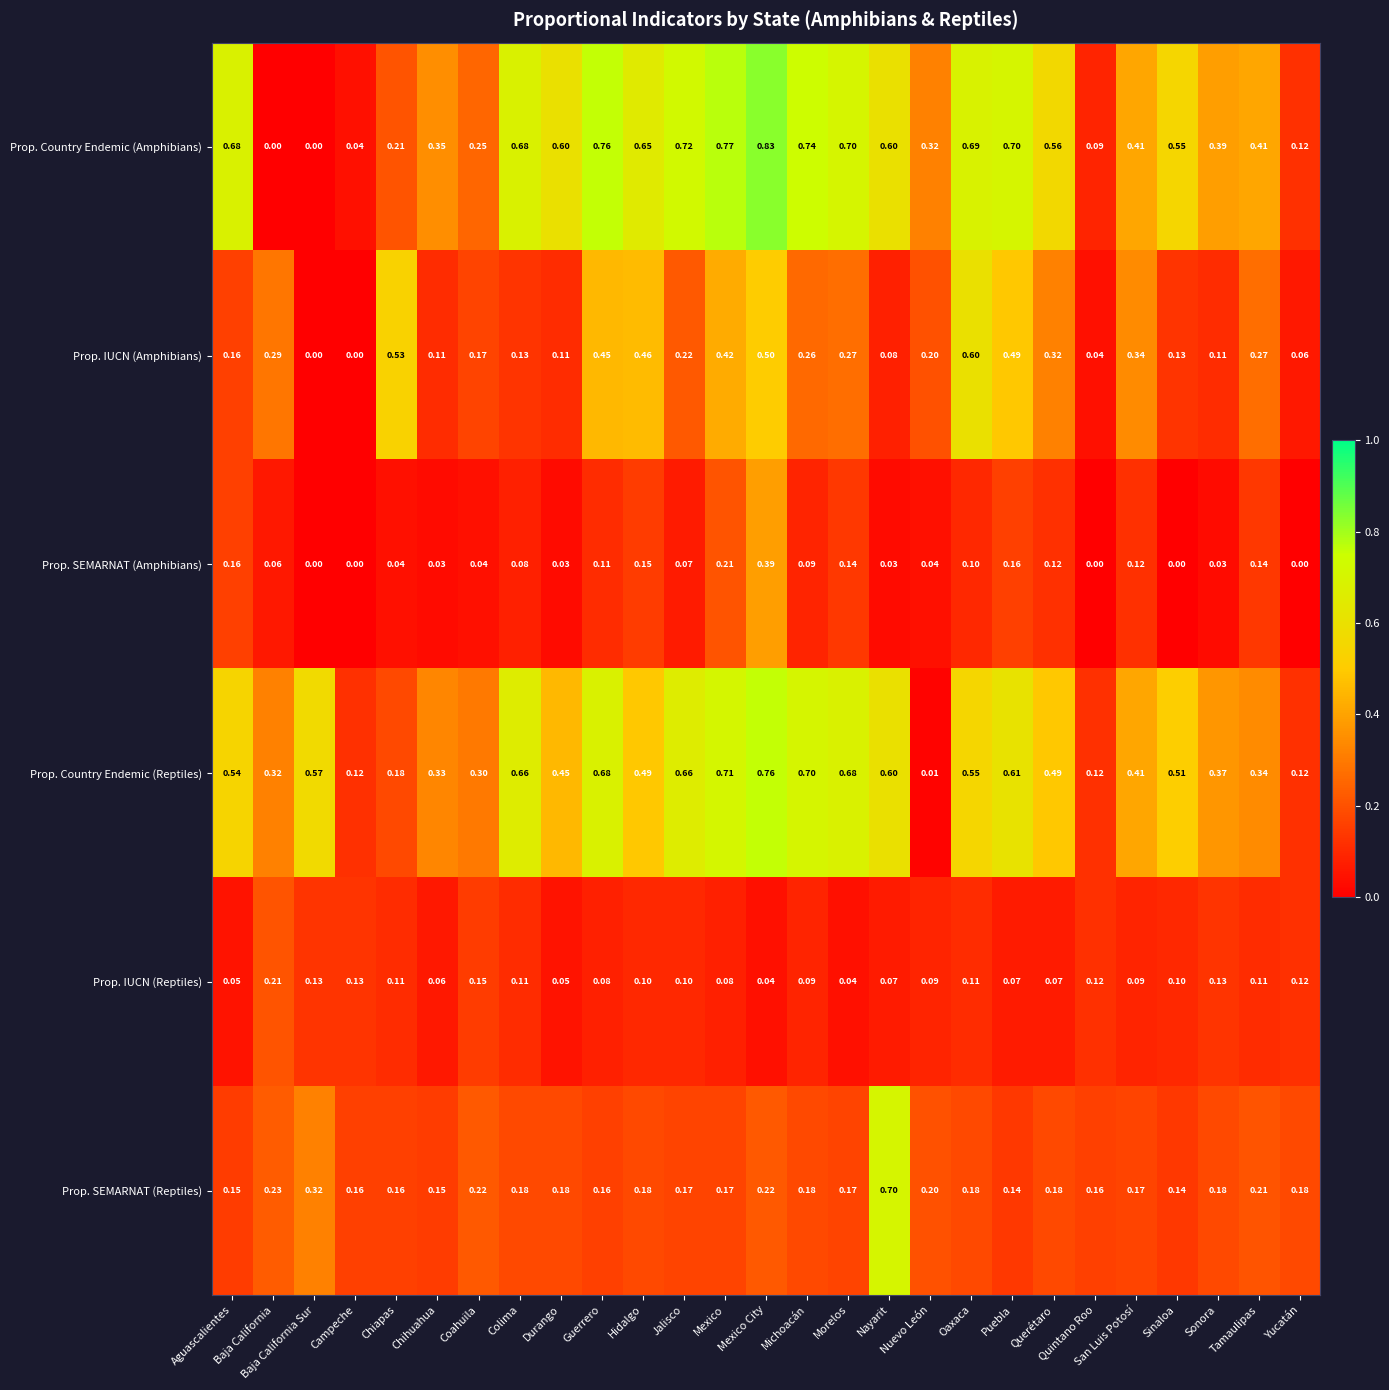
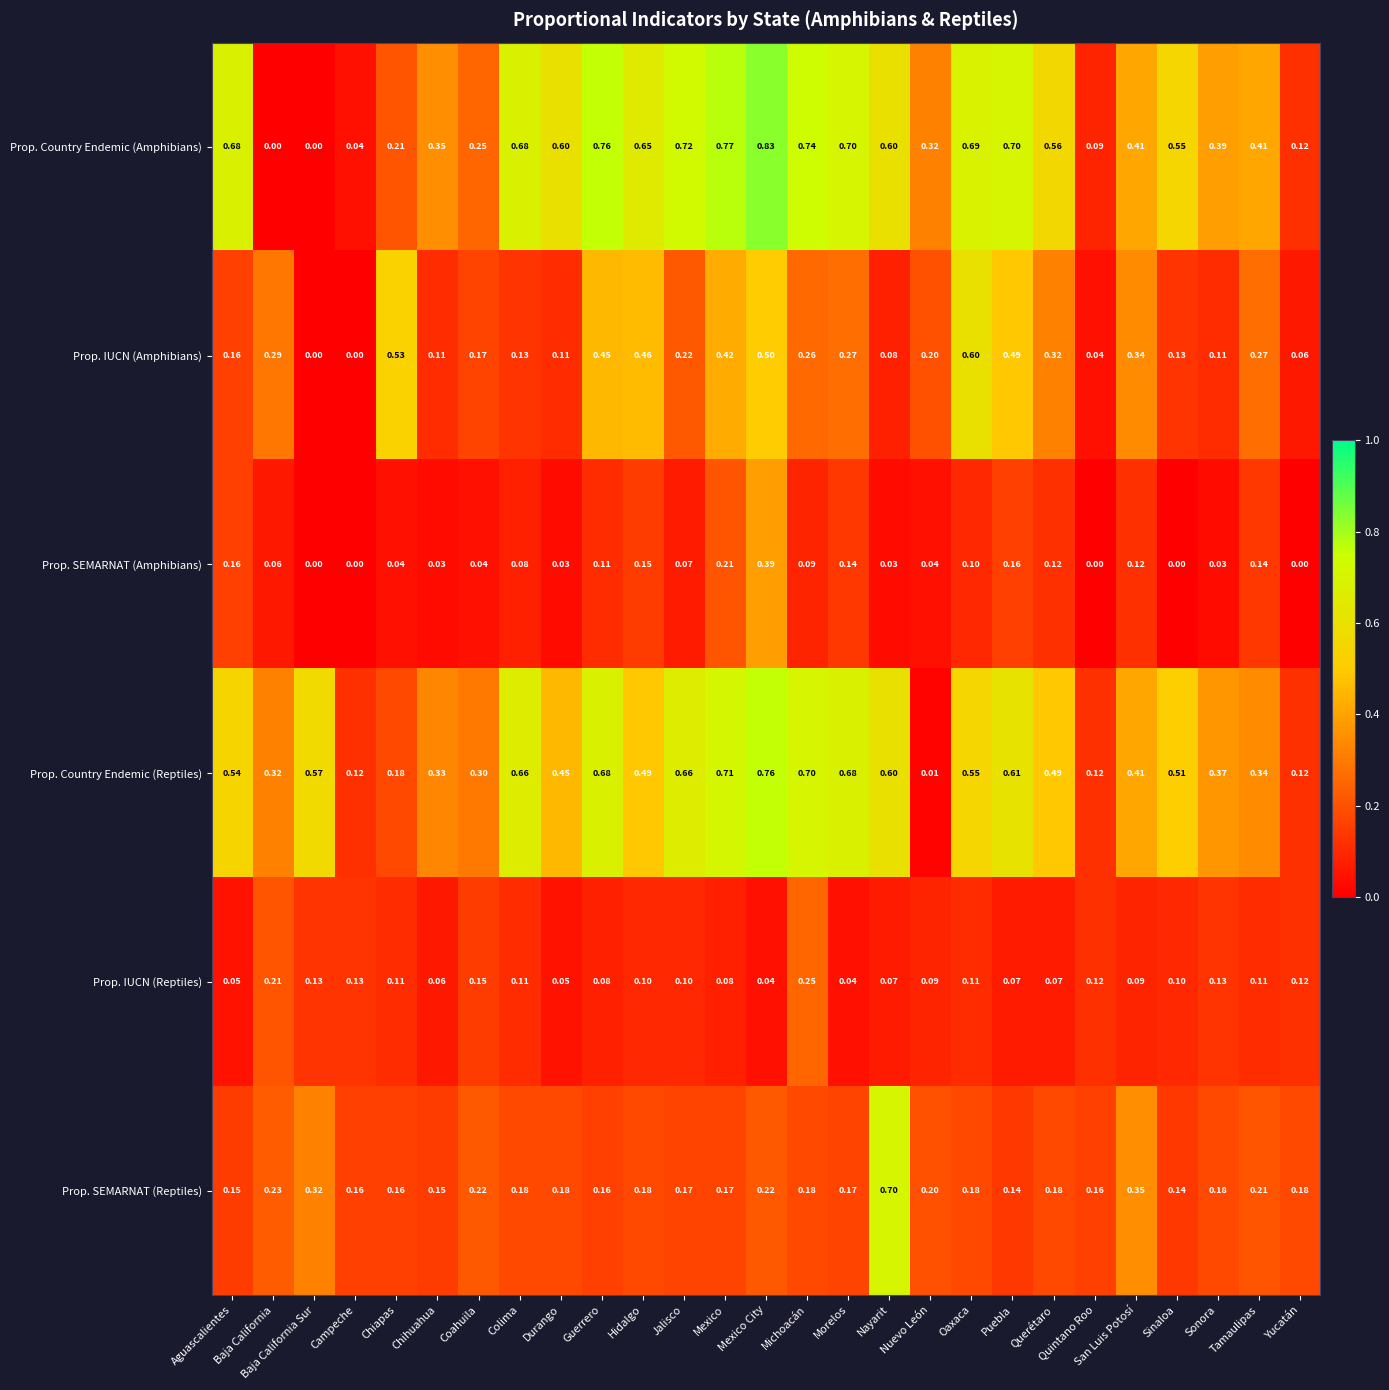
Prop. IUCN (Reptiles), Michoacán: 0.09 -> 0.25
Prop. SEMARNAT (Reptiles), San Luis Potosí: 0.17 -> 0.35
